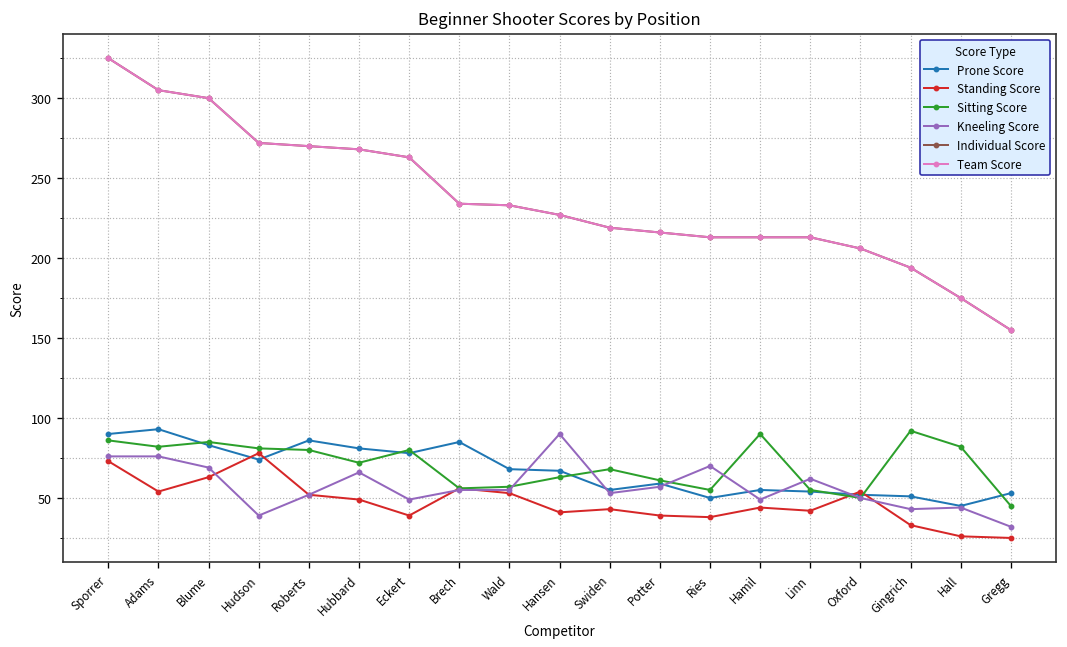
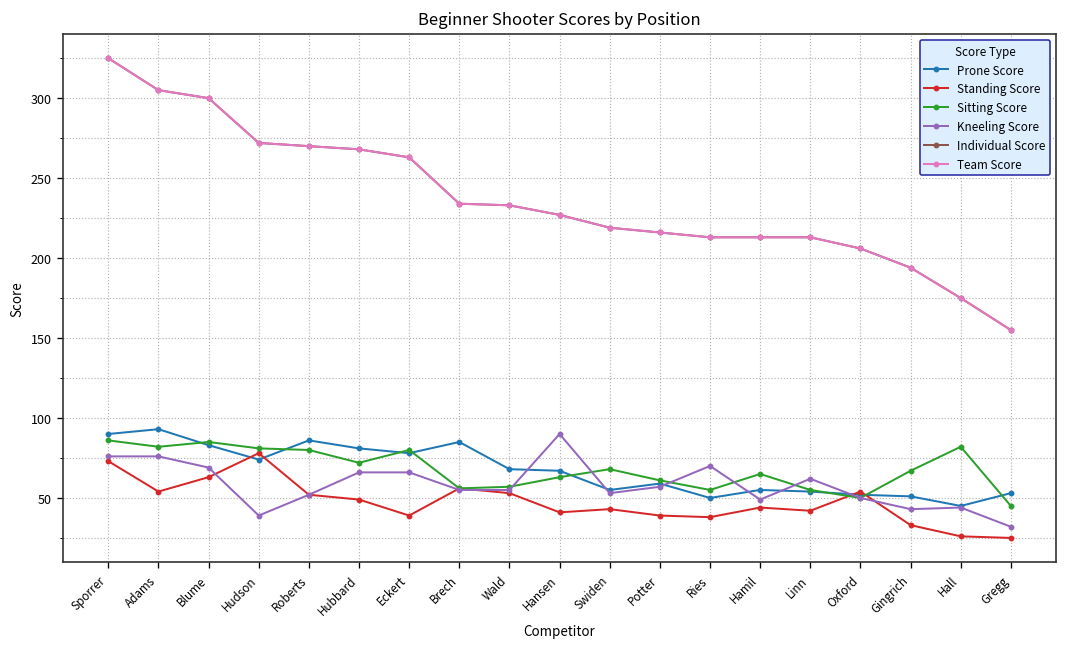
Kneeling Score, Eckert: 49 -> 66
Sitting Score, Hamil: 90 -> 65
Sitting Score, Gingrich: 92 -> 67
